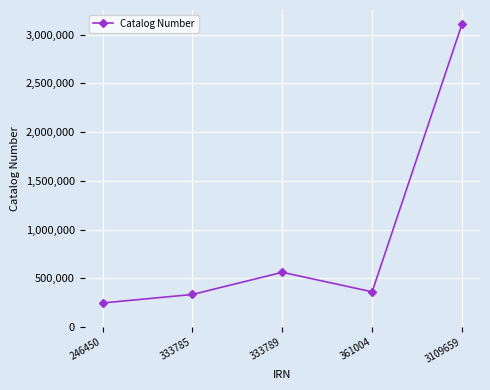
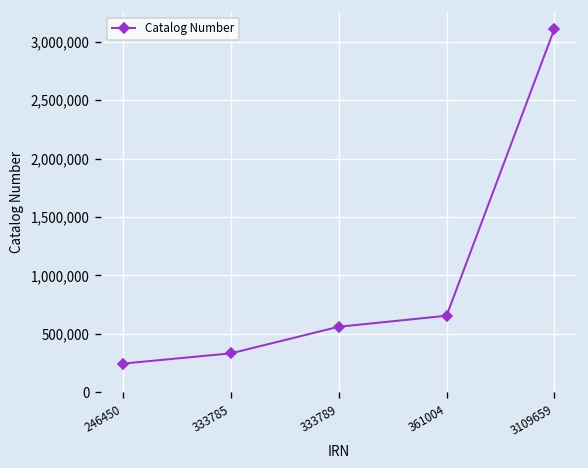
361004: 400,000 -> 700,000
